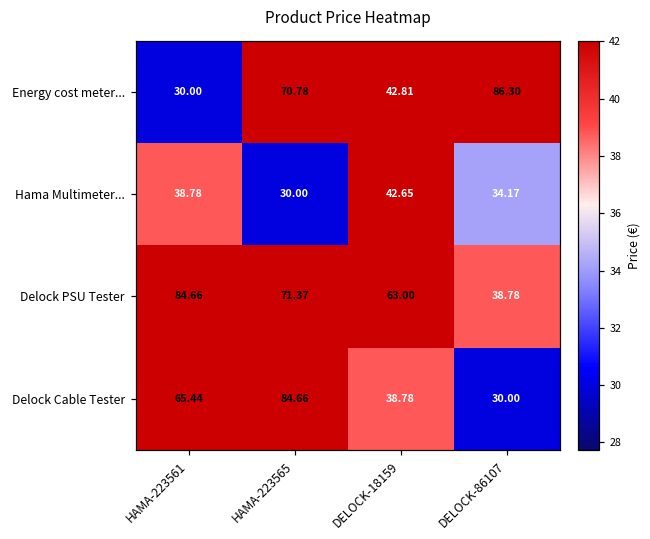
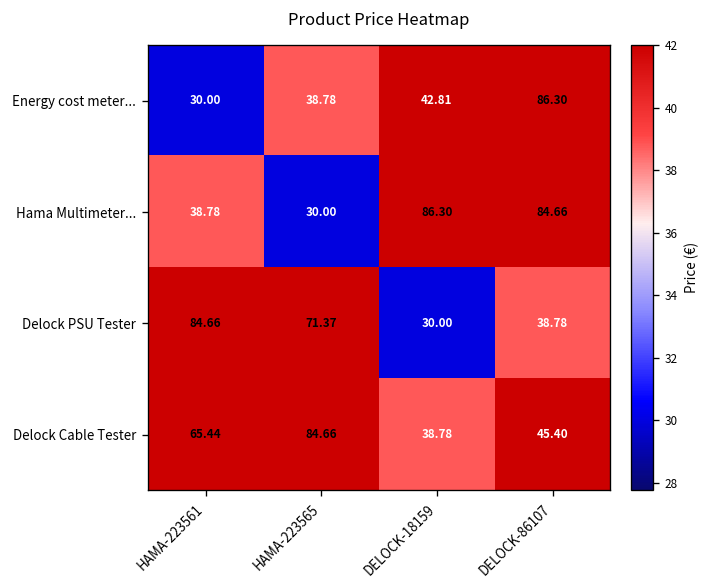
Energy cost meter..., HAMA-223565: 70.78 -> 38.78
Hama Multimeter..., DELOCK-18159: 42.65 -> 86.30
Hama Multimeter..., DELOCK-86107: 34.17 -> 84.66
Delock PSU Tester, DELOCK-18159: 63.00 -> 30.00
Delock Cable Tester, DELOCK-86107: 30.00 -> 45.40
